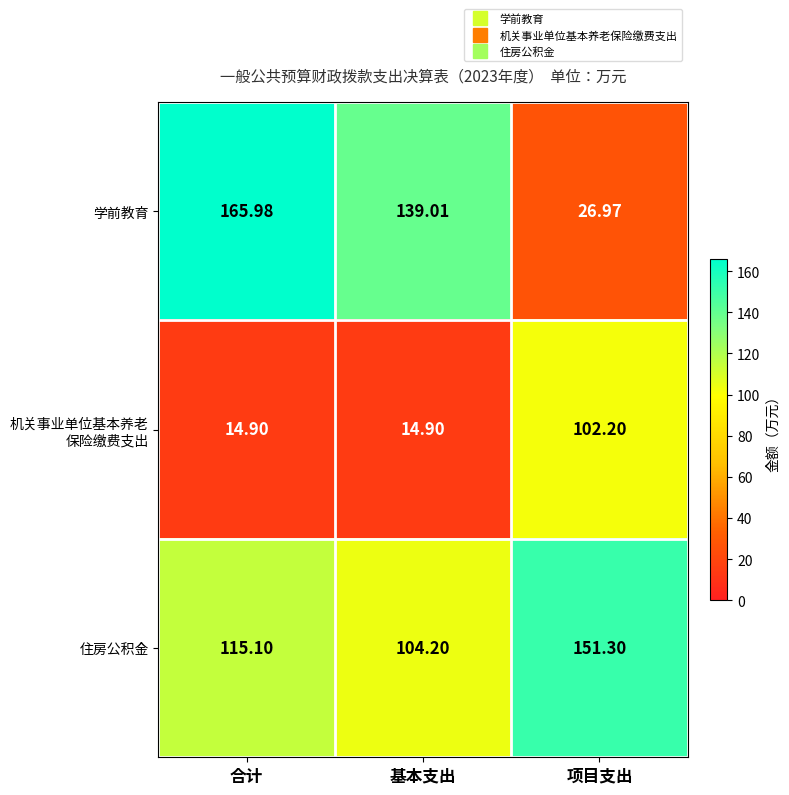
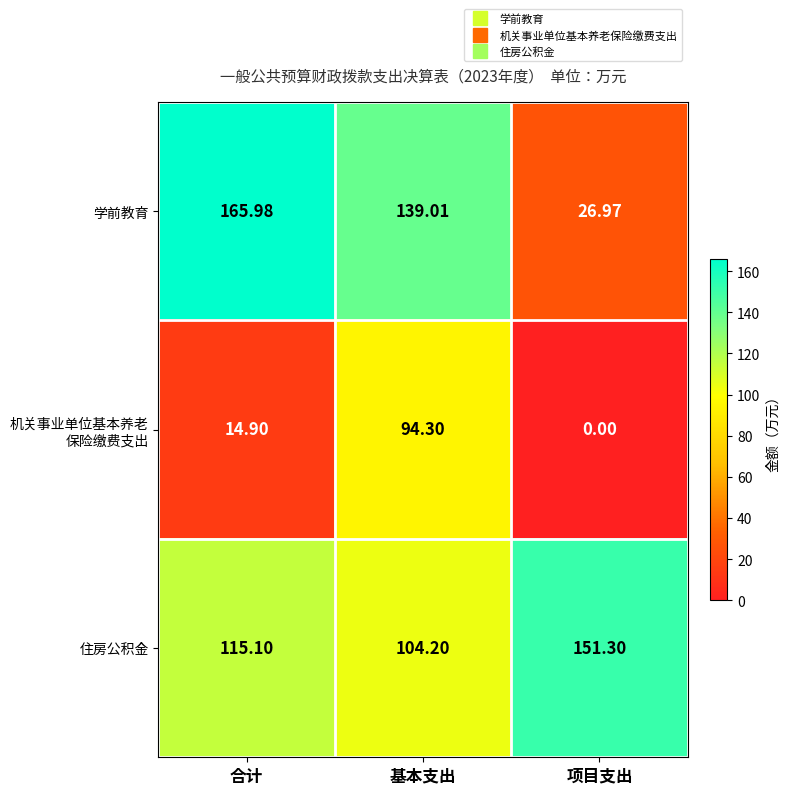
机关事业单位基本养老 保险缴费支出, 基本支出: 14.90 -> 94.30
机关事业单位基本养老 保险缴费支出, 项目支出: 102.20 -> 0.00
